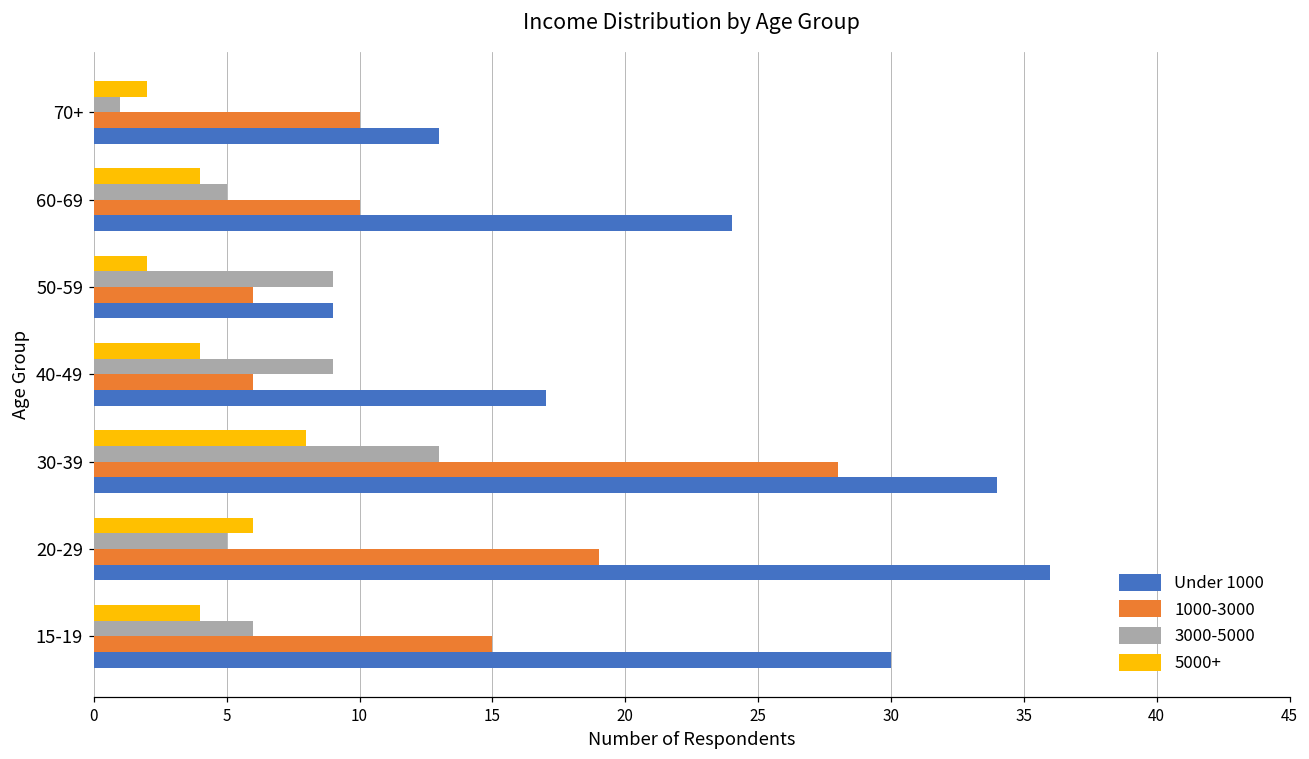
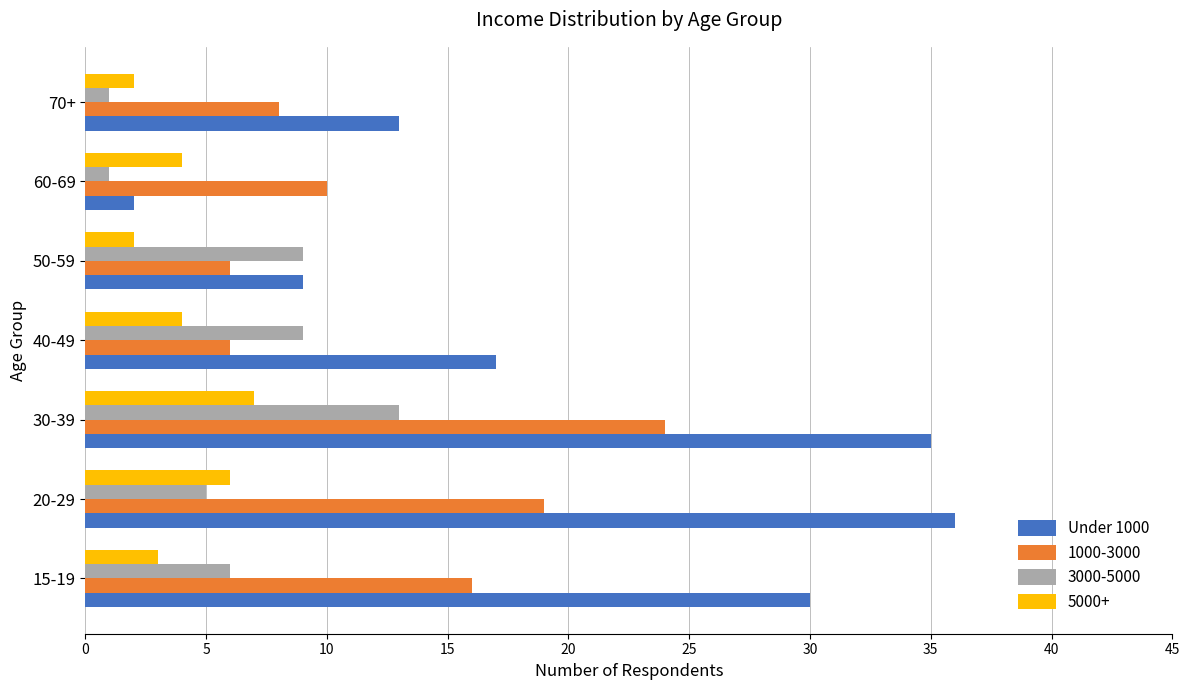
1000-3000, 70+: 10 -> 8
3000-5000, 60-69: 5 -> 1
Under 1000, 60-69: 24 -> 2
5000+, 30-39: 8 -> 7
1000-3000, 30-39: 28 -> 24
Under 1000, 30-39: 34 -> 35
5000+, 15-19: 4 -> 3
1000-3000, 15-19: 15 -> 16
